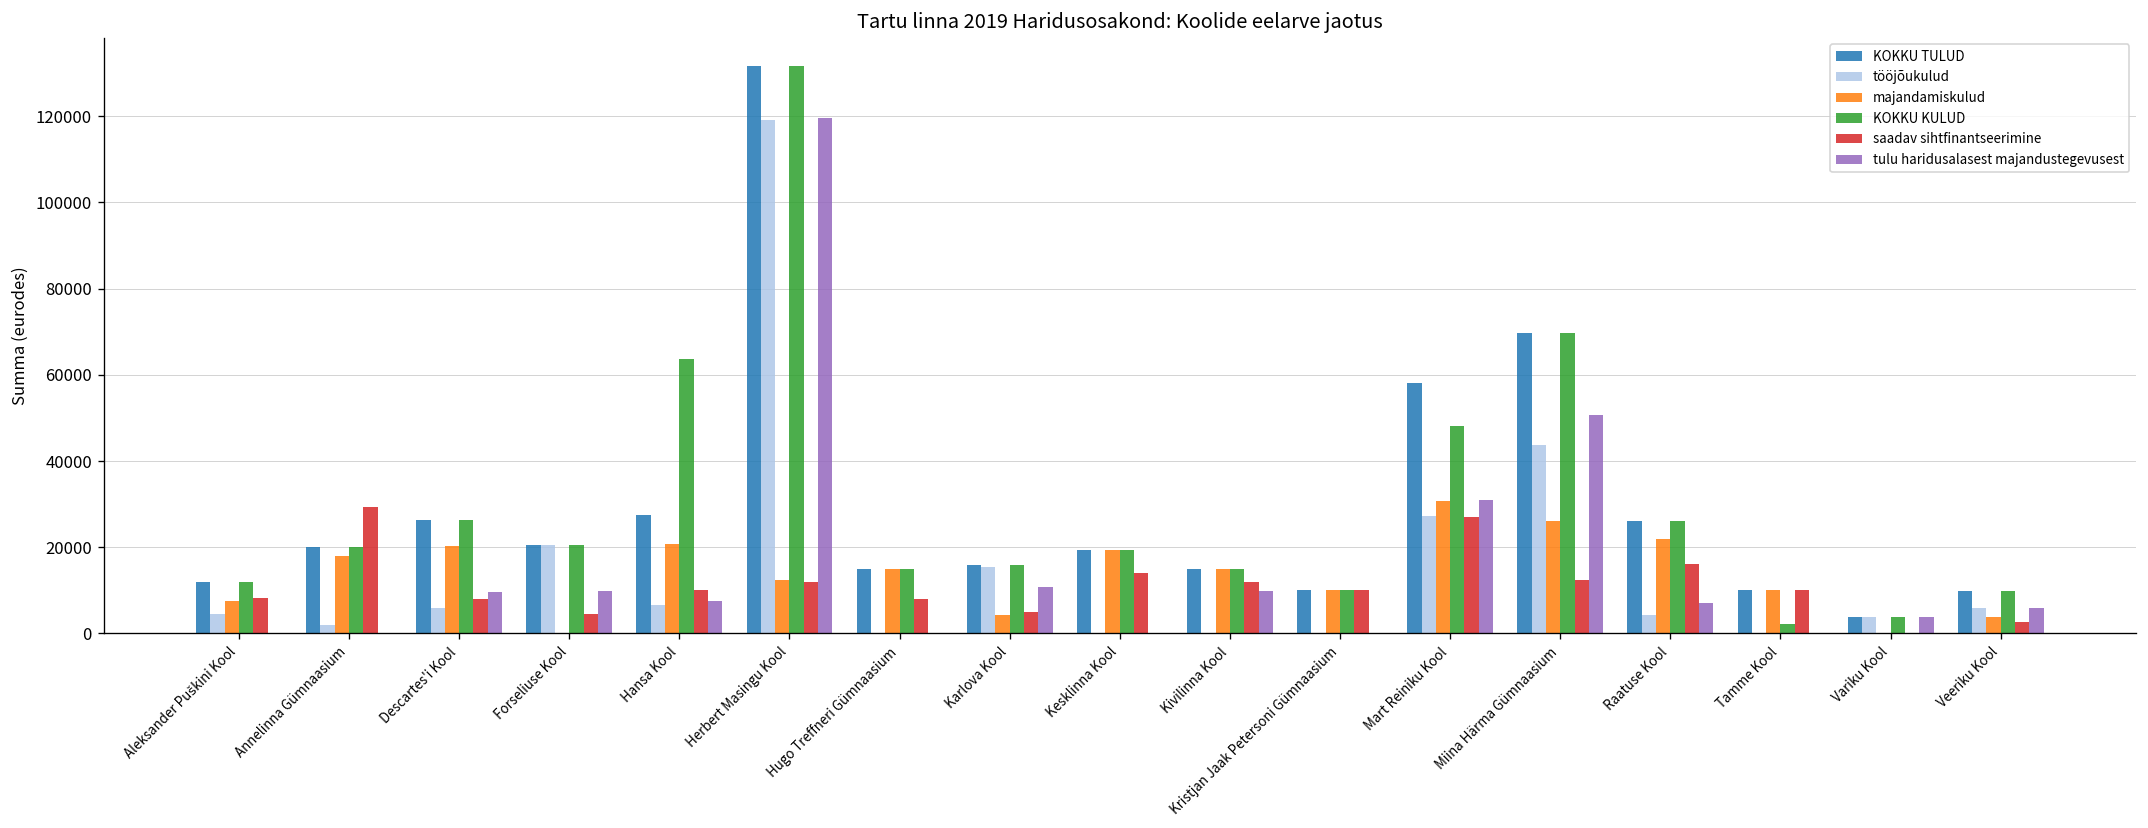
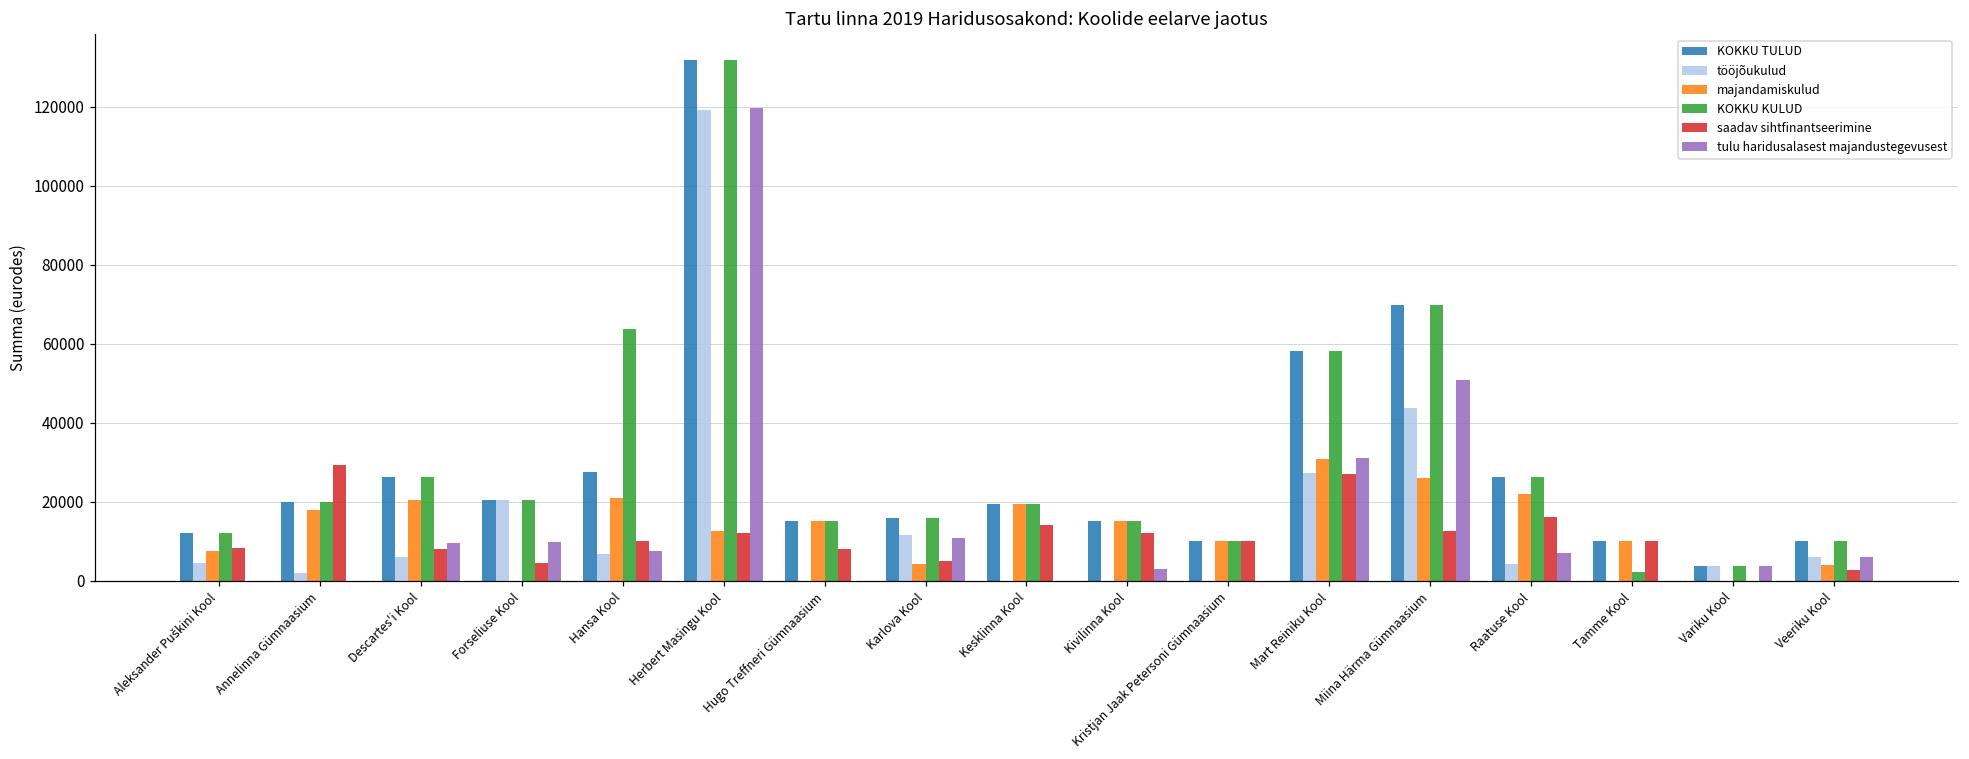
tööjõukulud, Karlova Kool: 15000 -> 12000
tulu haridusalasest majandustegevusest, Kivilinna Kool: 10000 -> 3000
KOKKU KULUD, Mart Reiniku Kool: 48000 -> 58000
